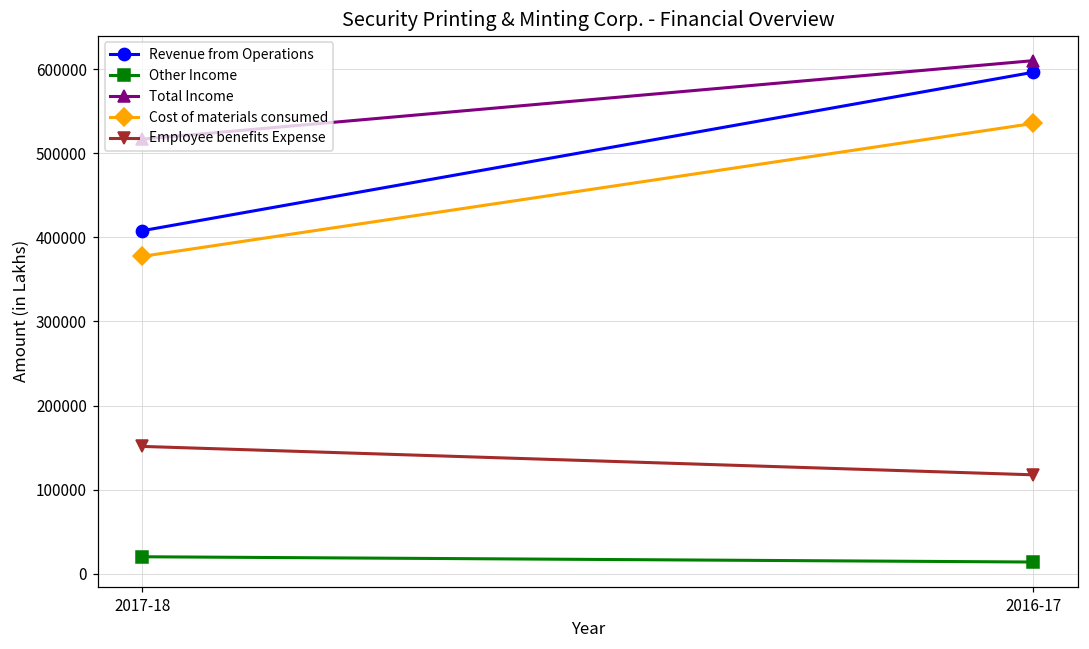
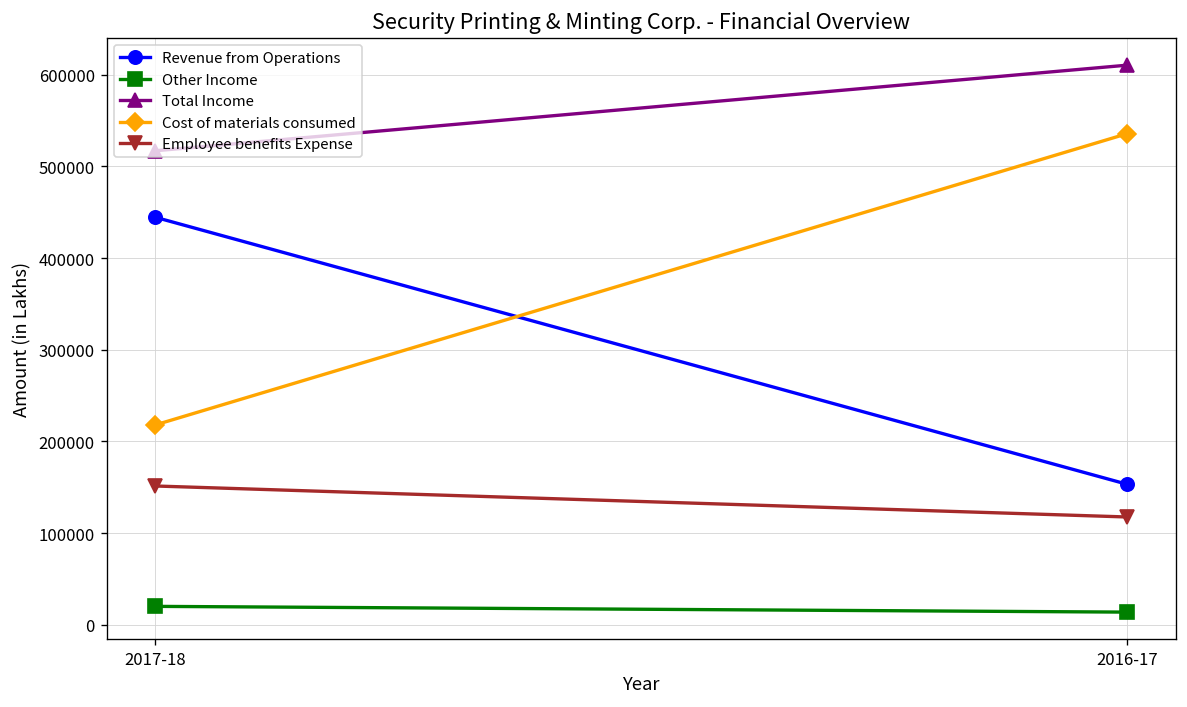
Revenue from Operations, 2017-18: 410000 -> 440000
Cost of materials consumed, 2017-18: 380000 -> 220000
Revenue from Operations, 2016-17: 600000 -> 150000
